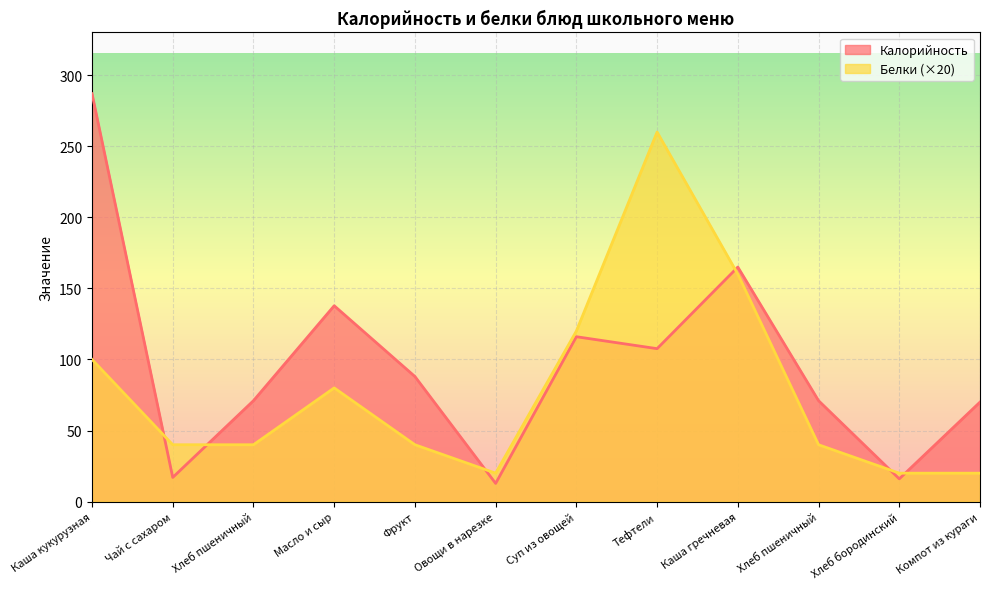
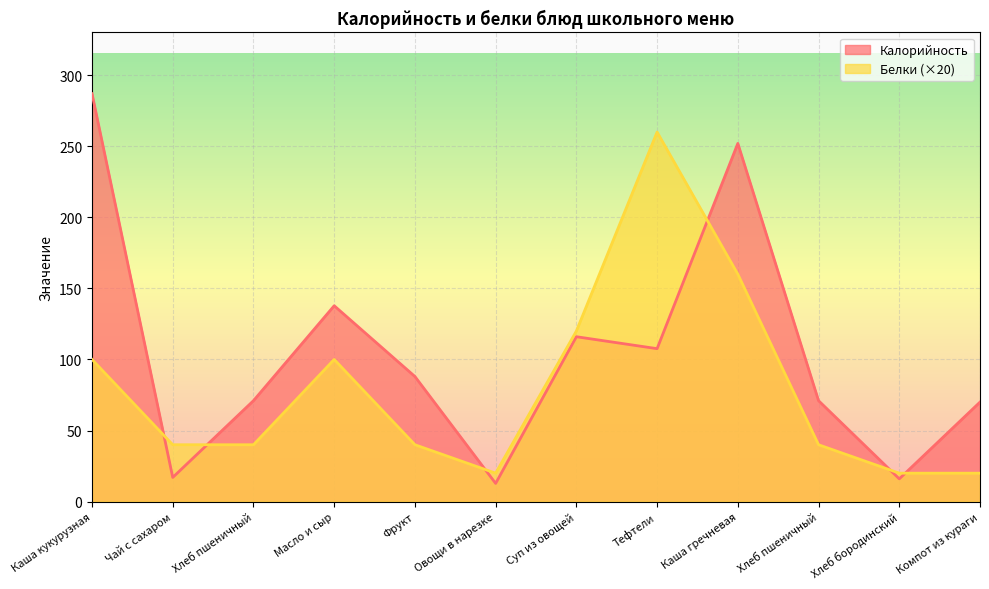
Белки (×20), Масло и сыр: 80 -> 100
Калорийность, Каша гречневая: 165 -> 252
